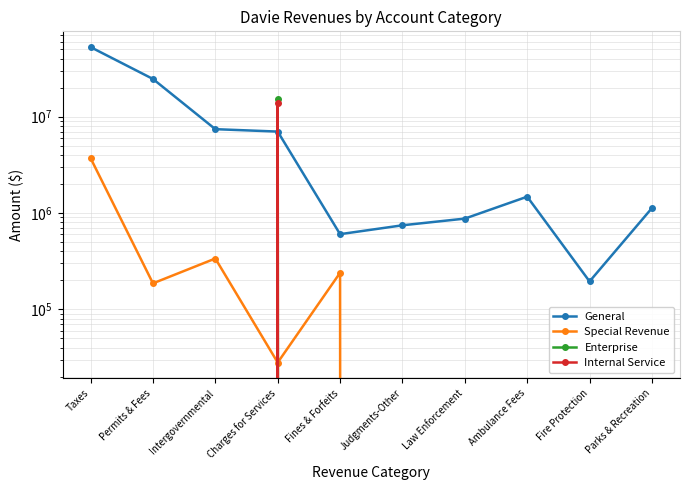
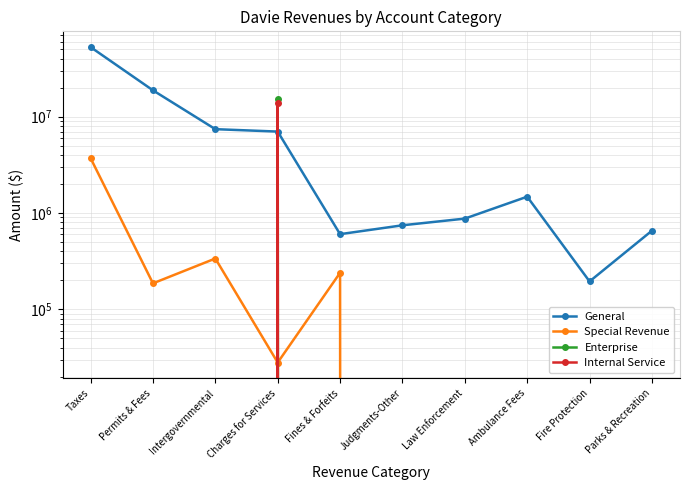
General, Permits & Fees: 25000000 -> 19000000
General, Parks & Recreation: 1100000 -> 700000
